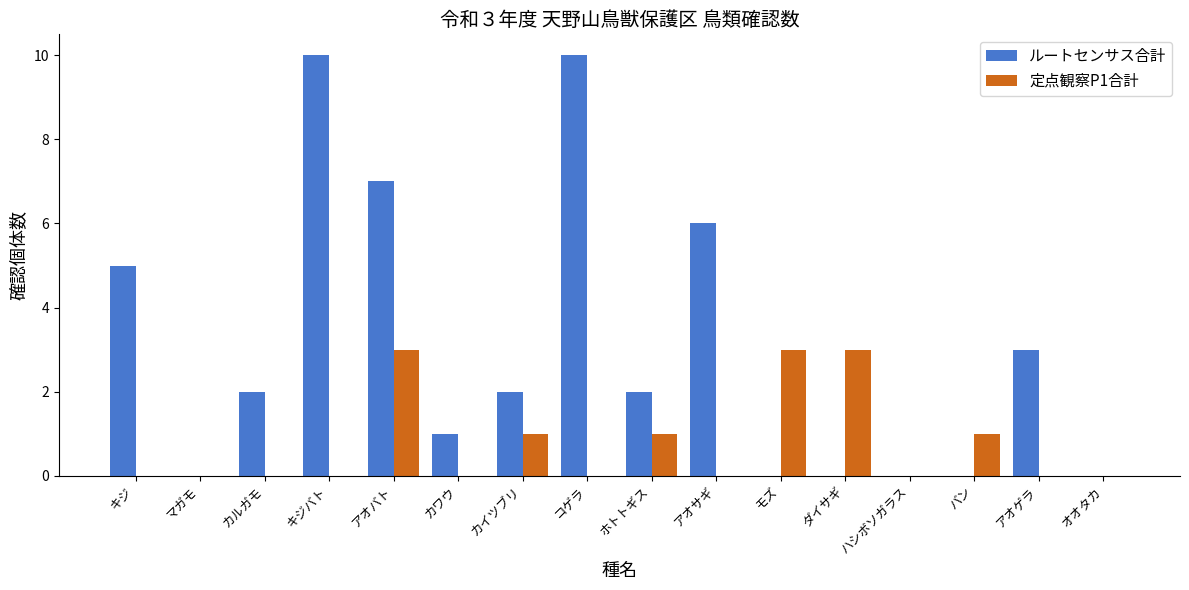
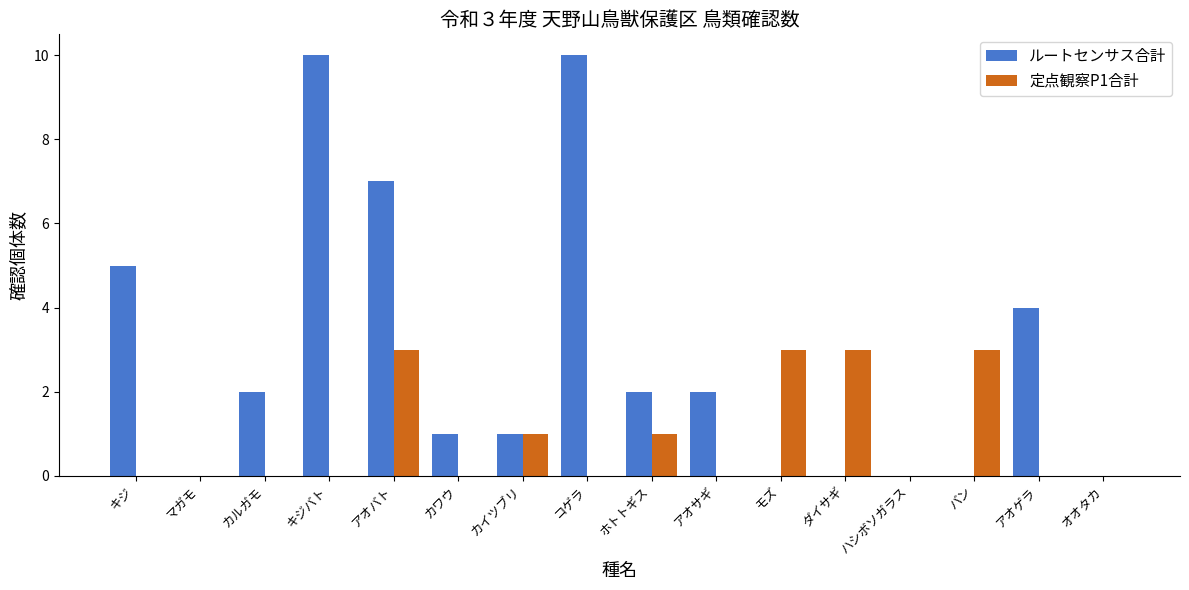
ルートセンサス合計, カイツブリ: 2 -> 1
ルートセンサス合計, アオサギ: 6 -> 2
定点観察P1合計, バン: 1 -> 3
ルートセンサス合計, アオゲラ: 3 -> 4
